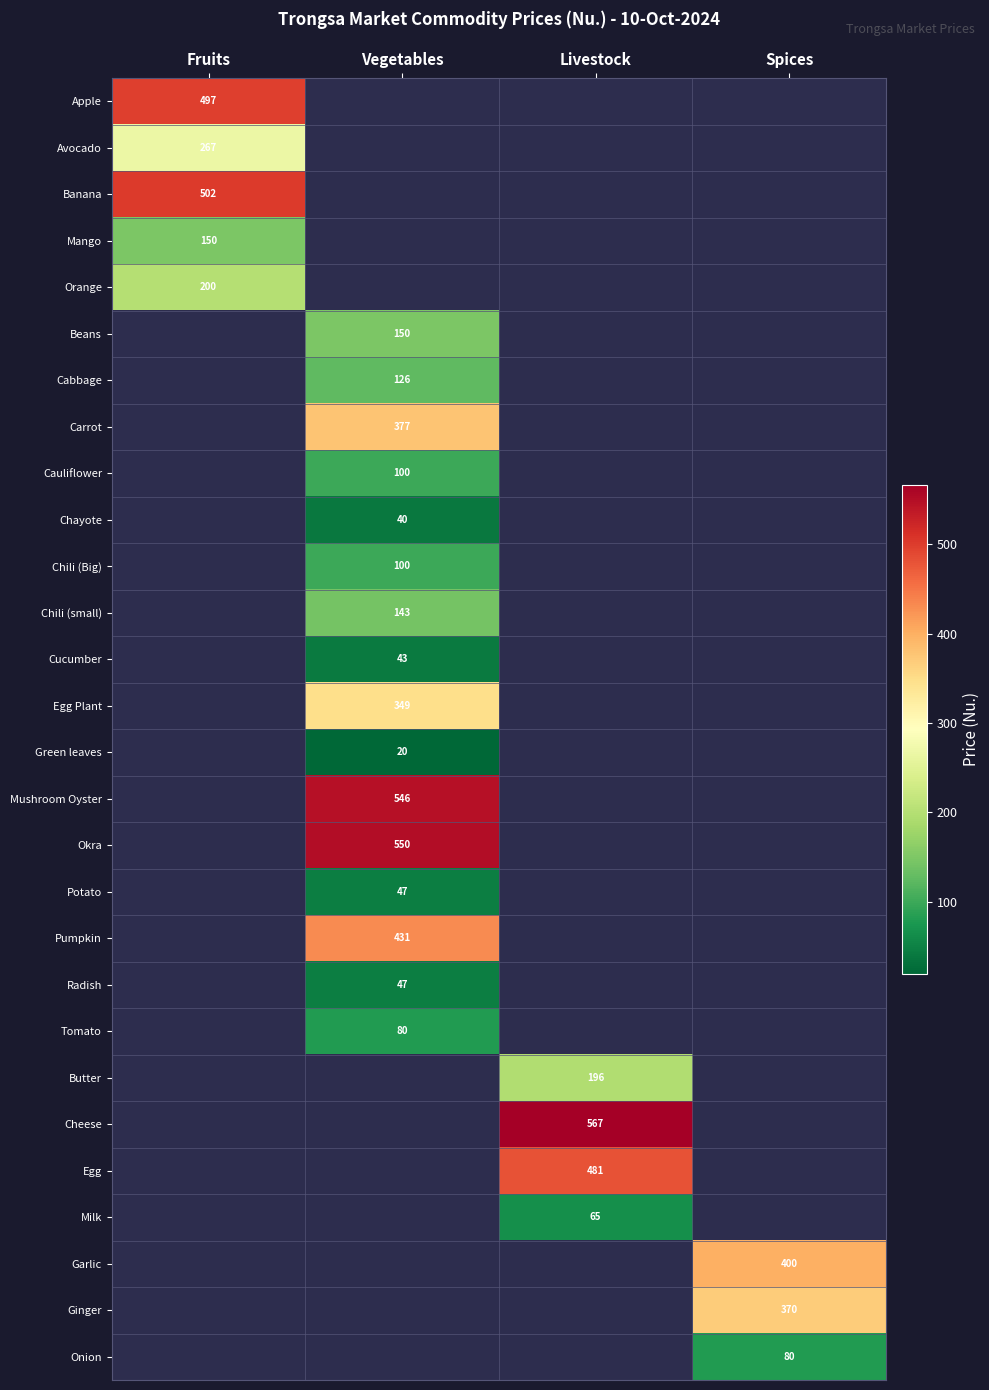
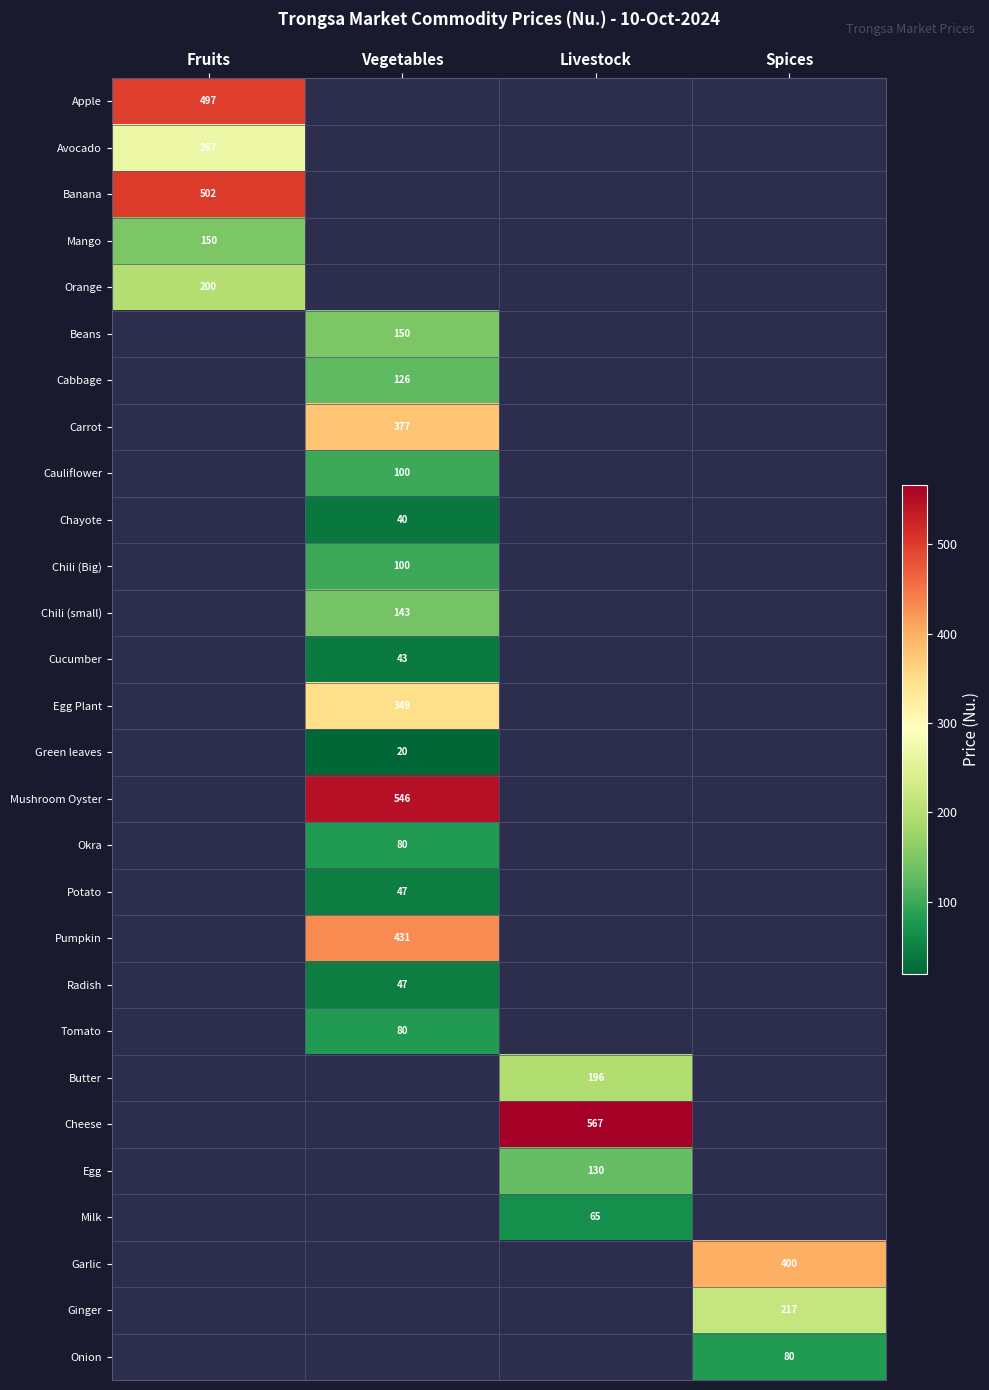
Okra, Vegetables: 550 -> 80
Egg, Livestock: 481 -> 130
Ginger, Spices: 370 -> 217
